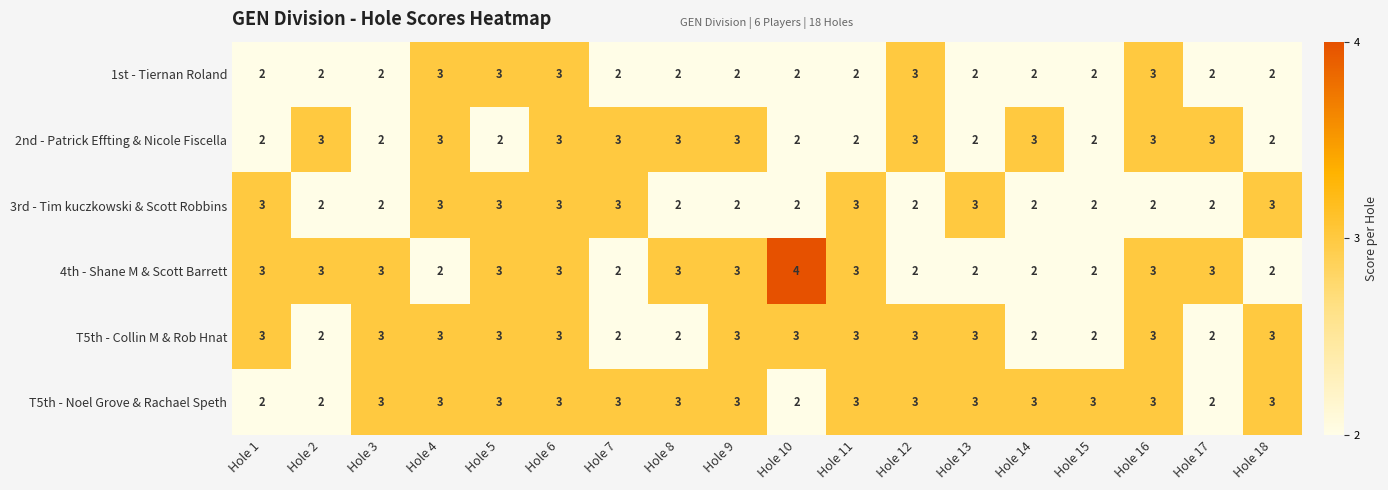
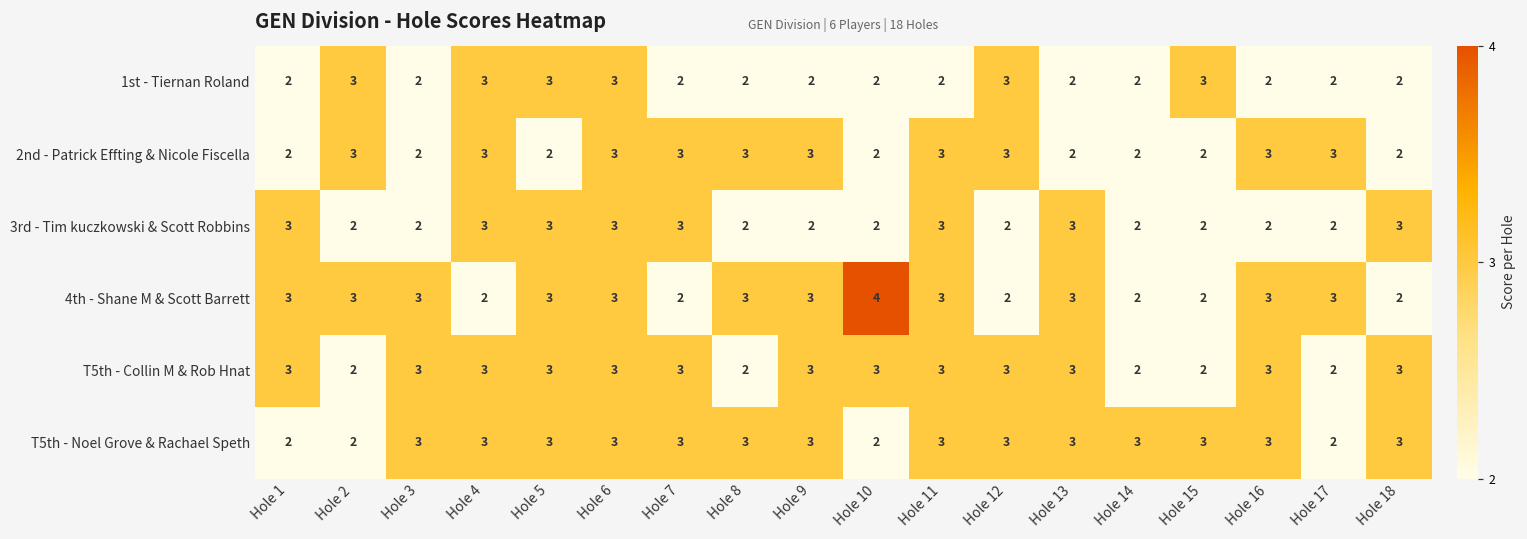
1st - Tiernan Roland, Hole 2: 2 -> 3
1st - Tiernan Roland, Hole 15: 2 -> 3
1st - Tiernan Roland, Hole 16: 3 -> 2
2nd - Patrick Effting & Nicole Fiscella, Hole 11: 2 -> 3
2nd - Patrick Effting & Nicole Fiscella, Hole 14: 3 -> 2
4th - Shane M & Scott Barrett, Hole 13: 2 -> 3
T5th - Collin M & Rob Hnat, Hole 7: 2 -> 3
